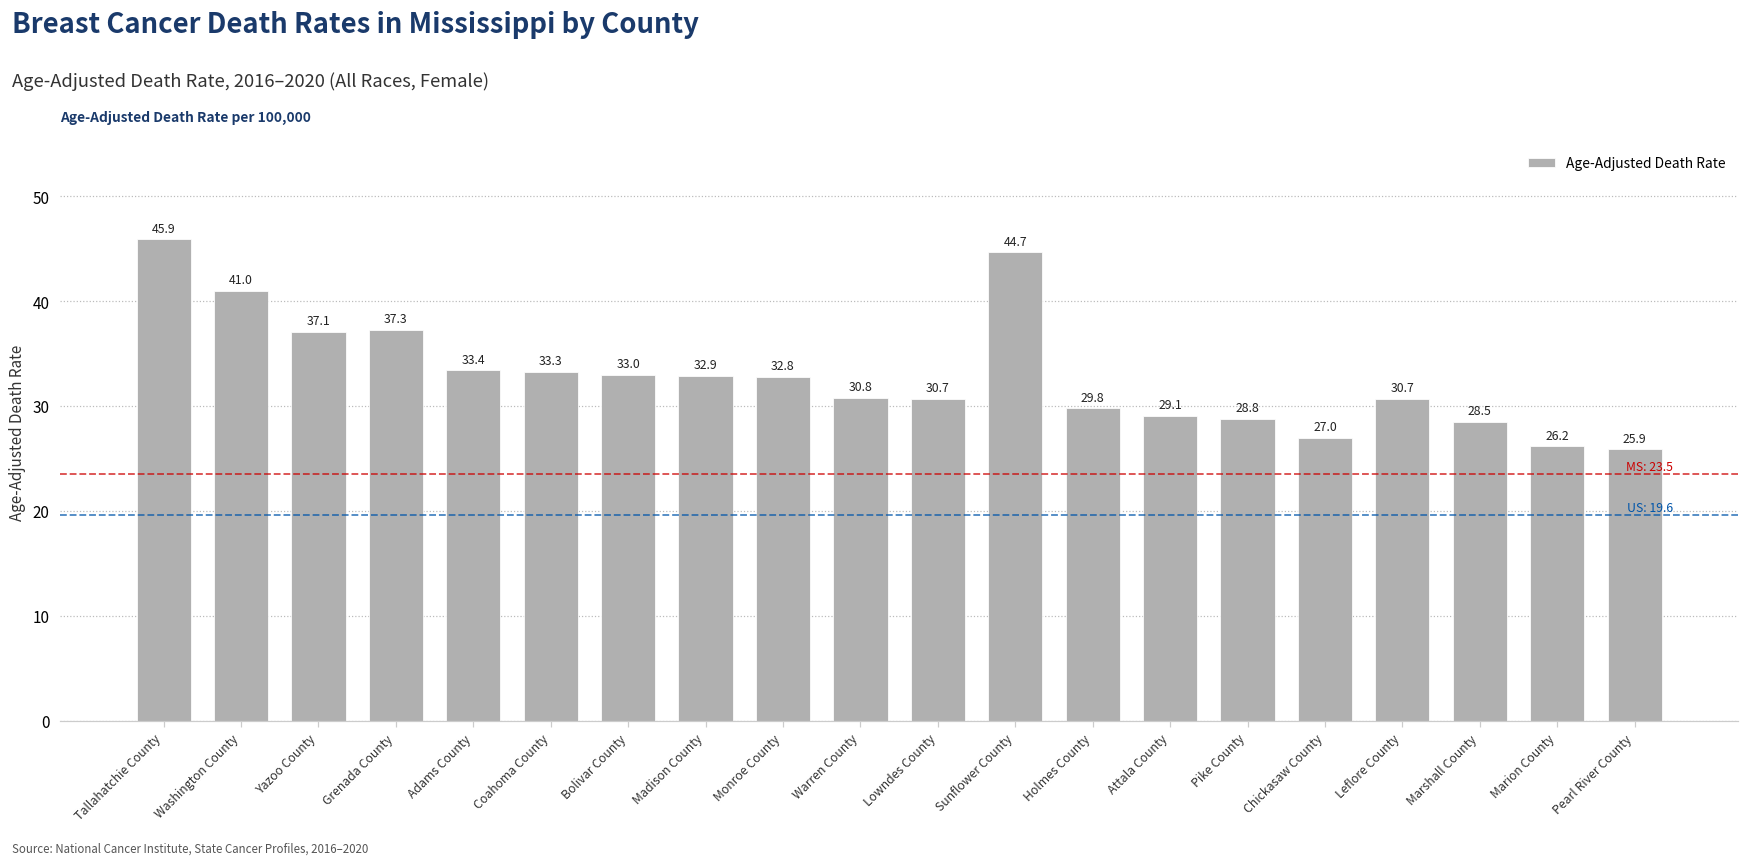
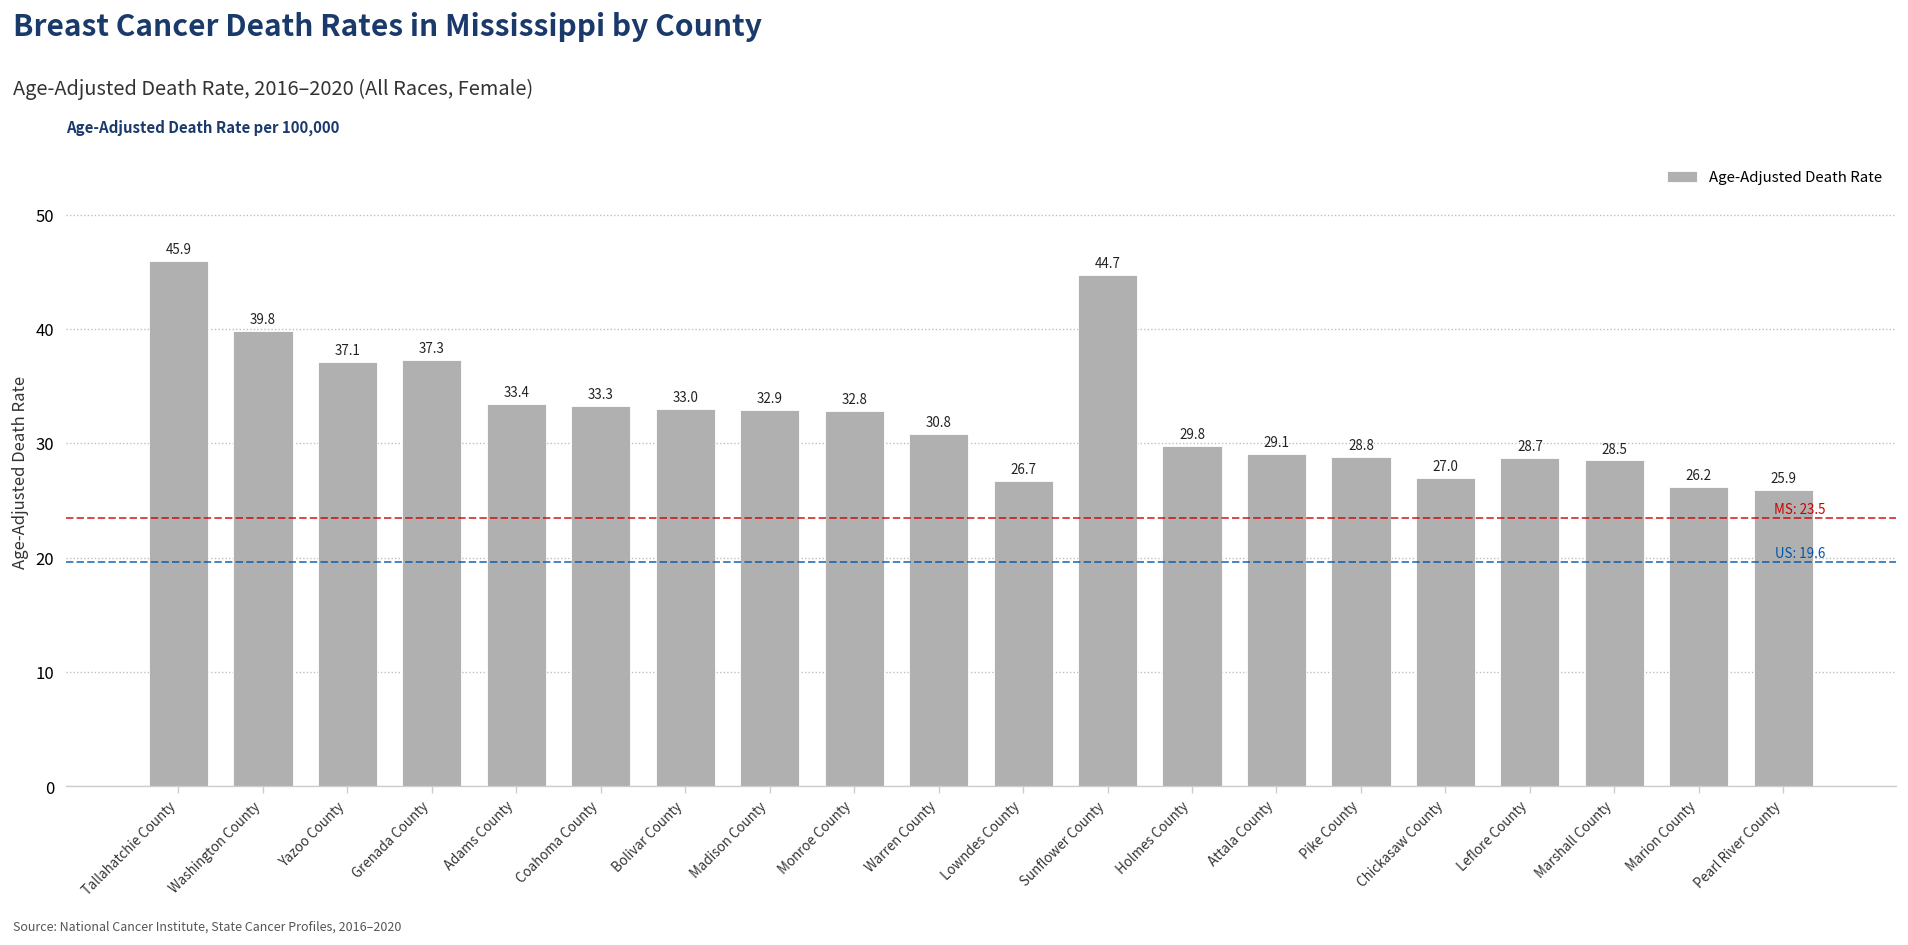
Washington County: 41.0 -> 39.8
Lowndes County: 30.7 -> 26.7
Leflore County: 30.7 -> 28.7
